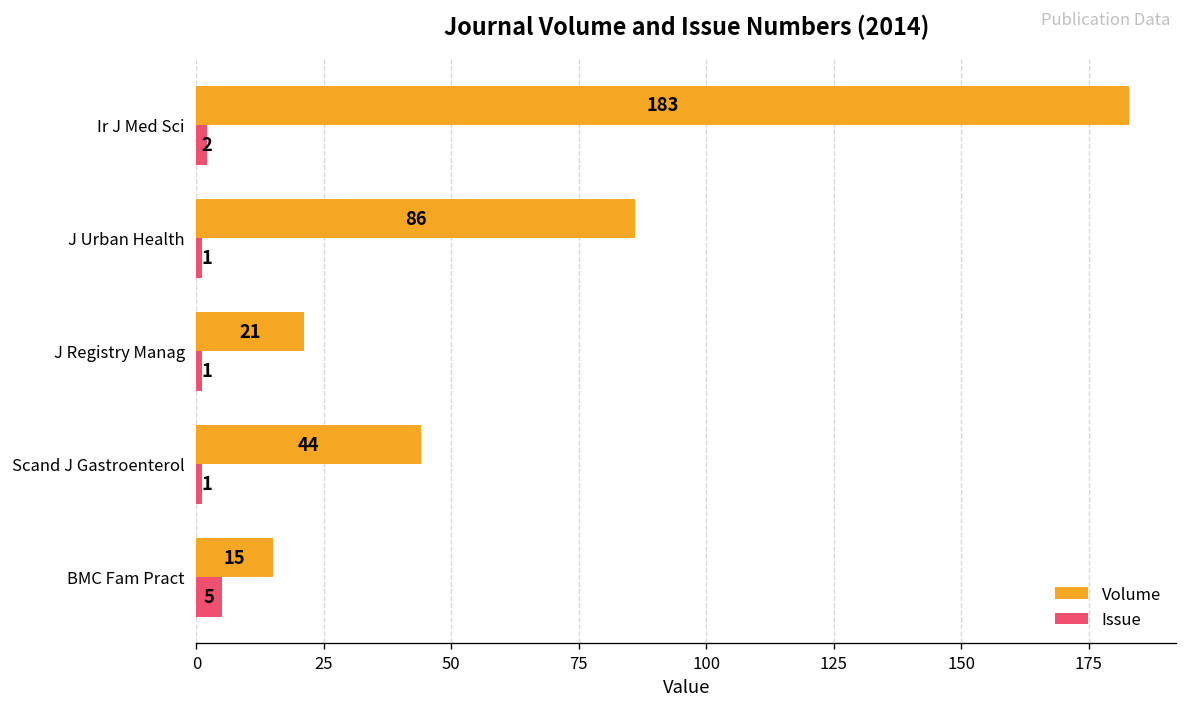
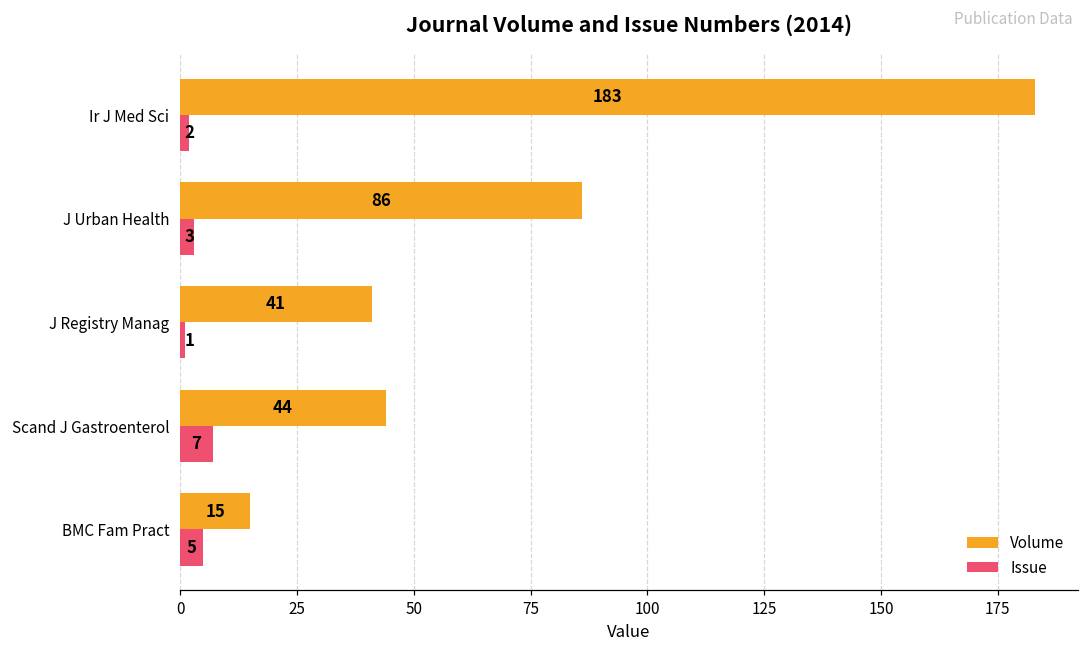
Issue, J Urban Health: 1 -> 3
Volume, J Registry Manag: 21 -> 41
Issue, Scand J Gastroenterol: 1 -> 7
